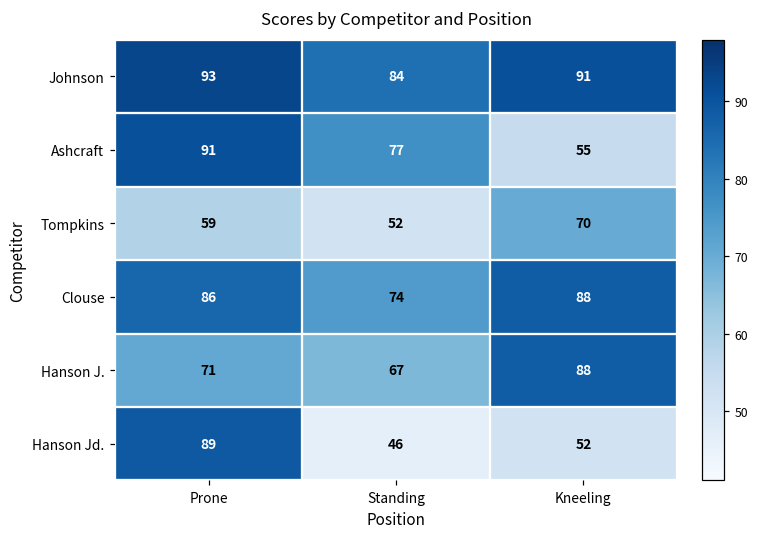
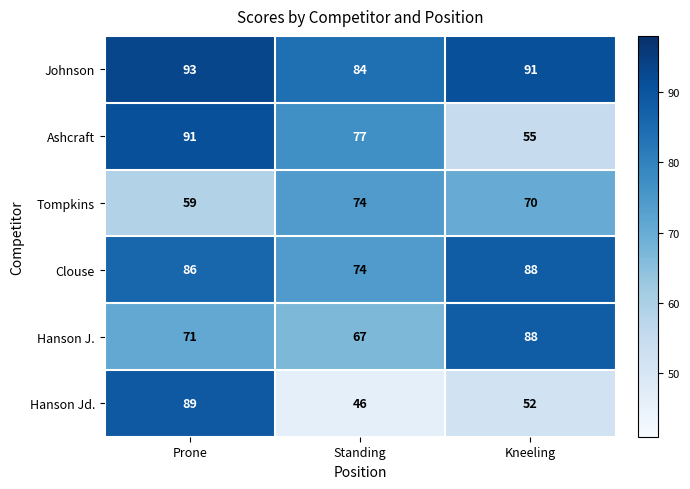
Tompkins, Standing: 52 -> 74
